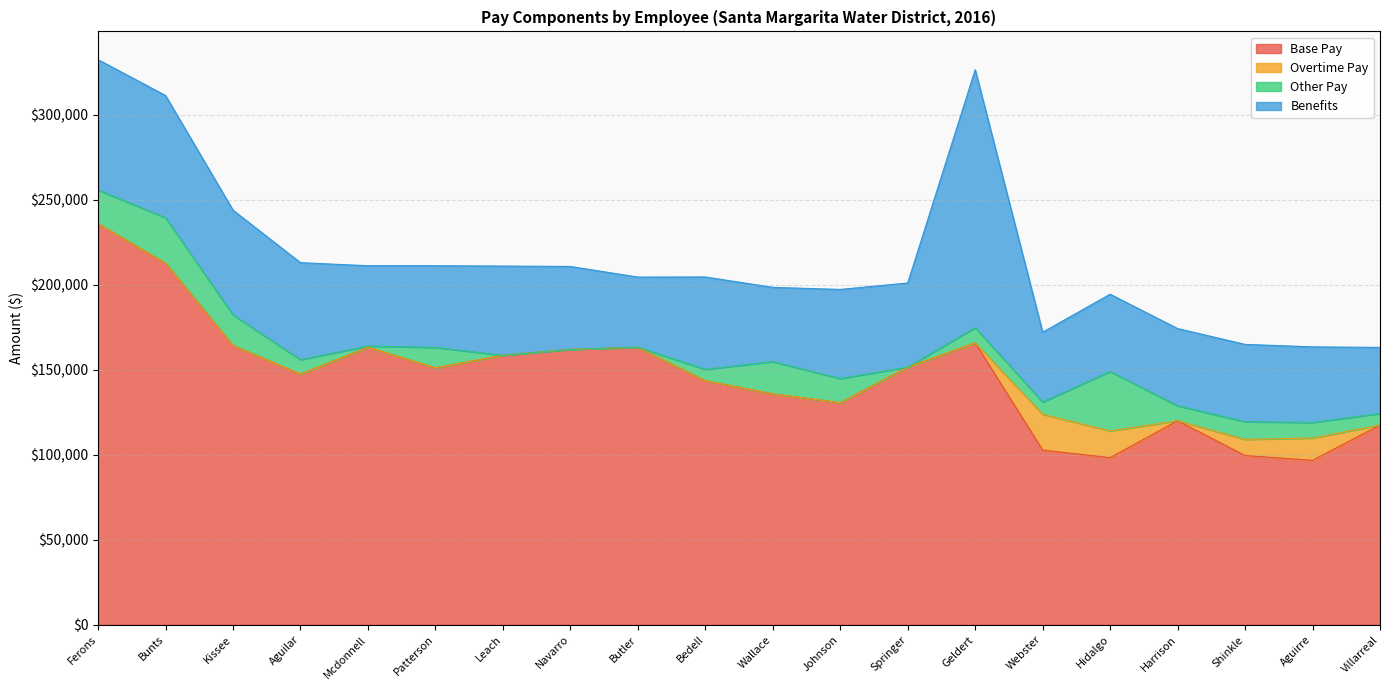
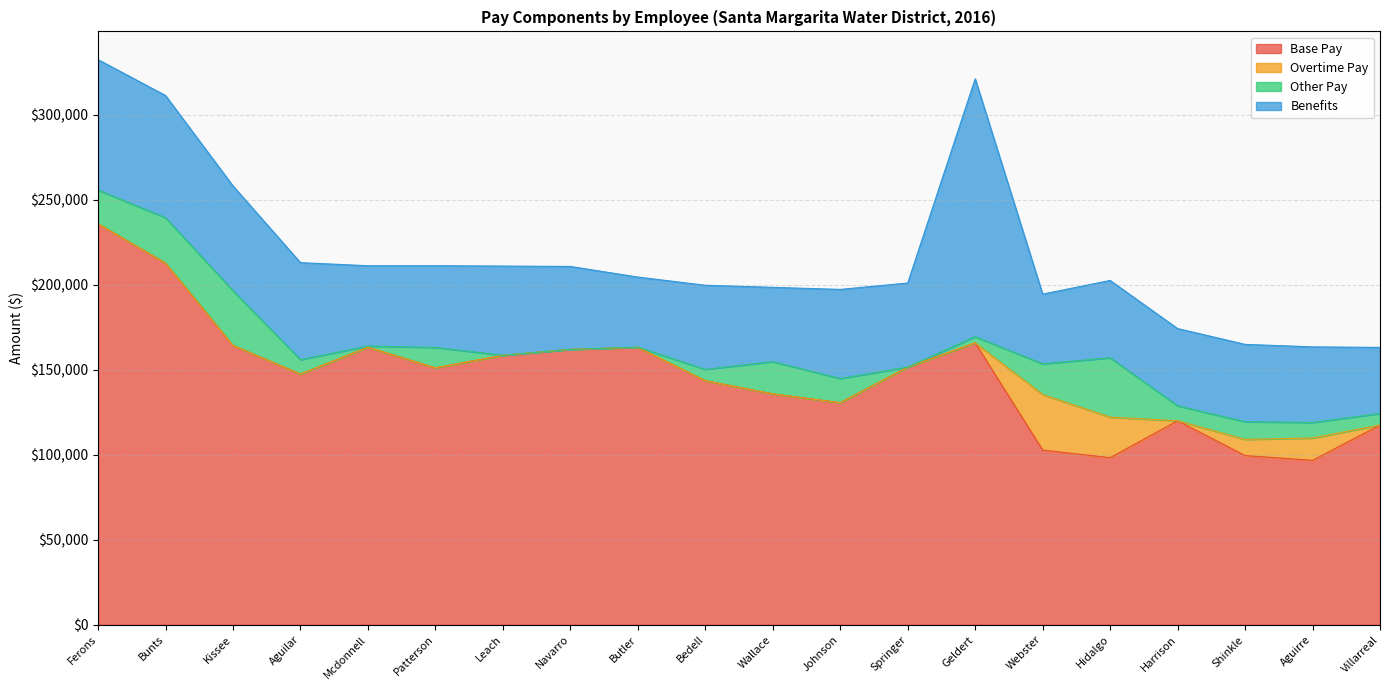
Other Pay, Kissee: $18,000 -> $32,000
Benefits, Bedell: $54,000 -> $49,000
Other Pay, Geldert: $9,000 -> $4,000
Overtime Pay, Webster: $21,000 -> $33,000
Other Pay, Webster: $7,000 -> $18,000
Overtime Pay, Hidalgo: $16,000 -> $24,000
